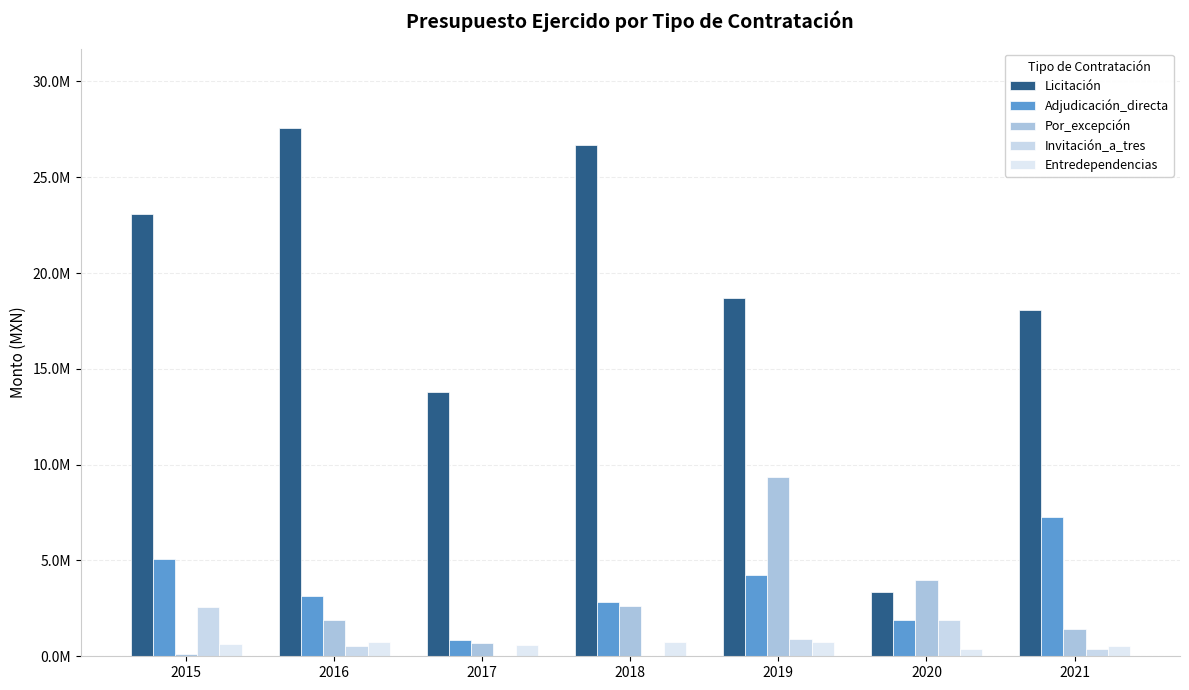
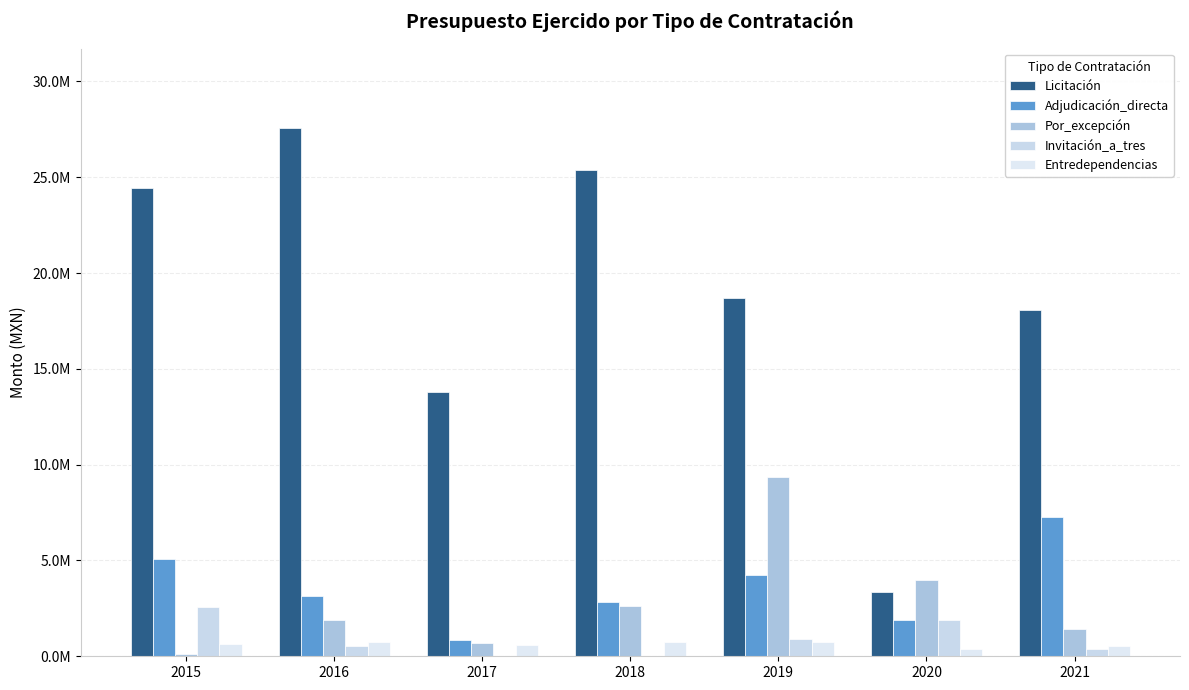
Licitación, 2015: 23100000 -> 24400000
Licitación, 2018: 26700000 -> 25400000
